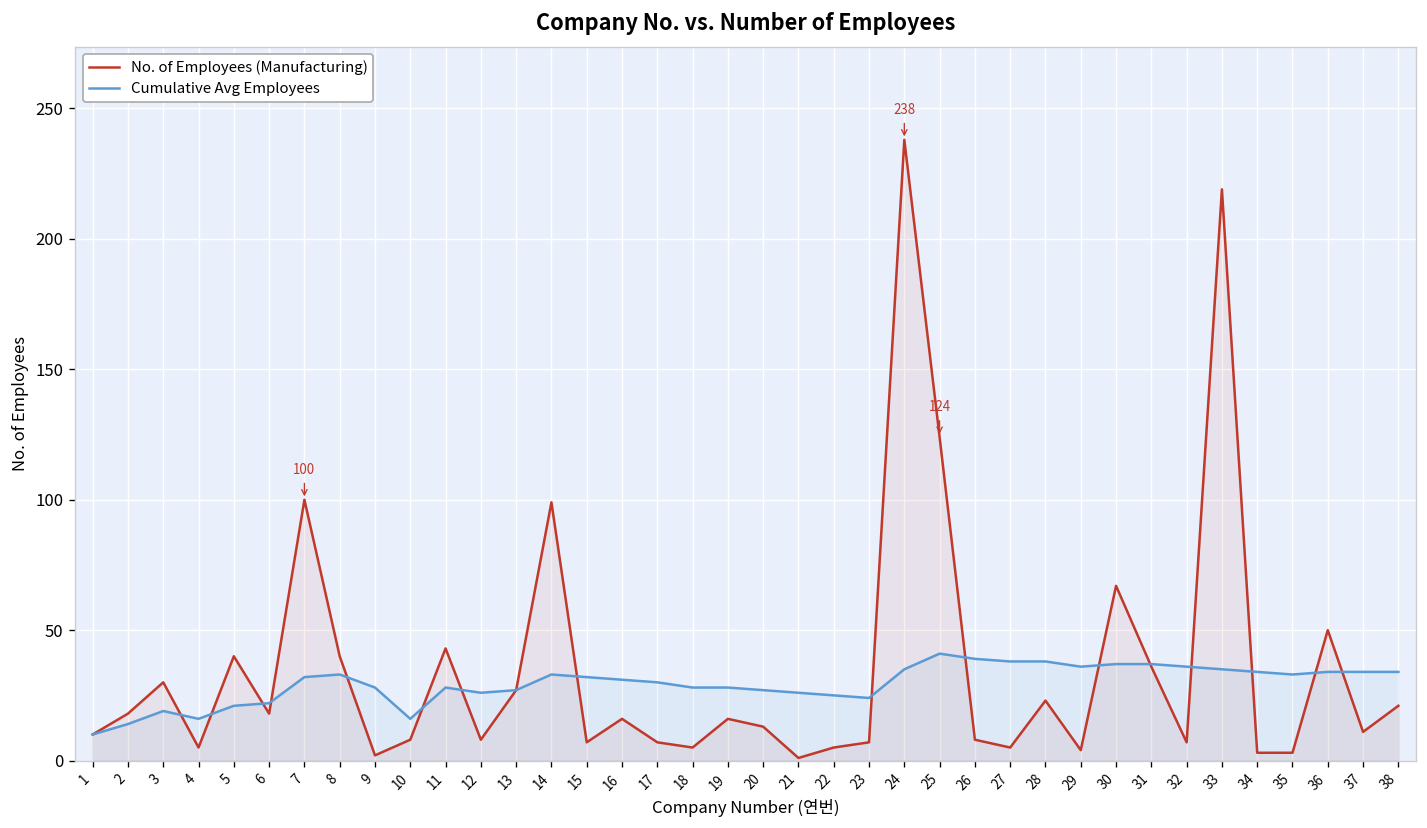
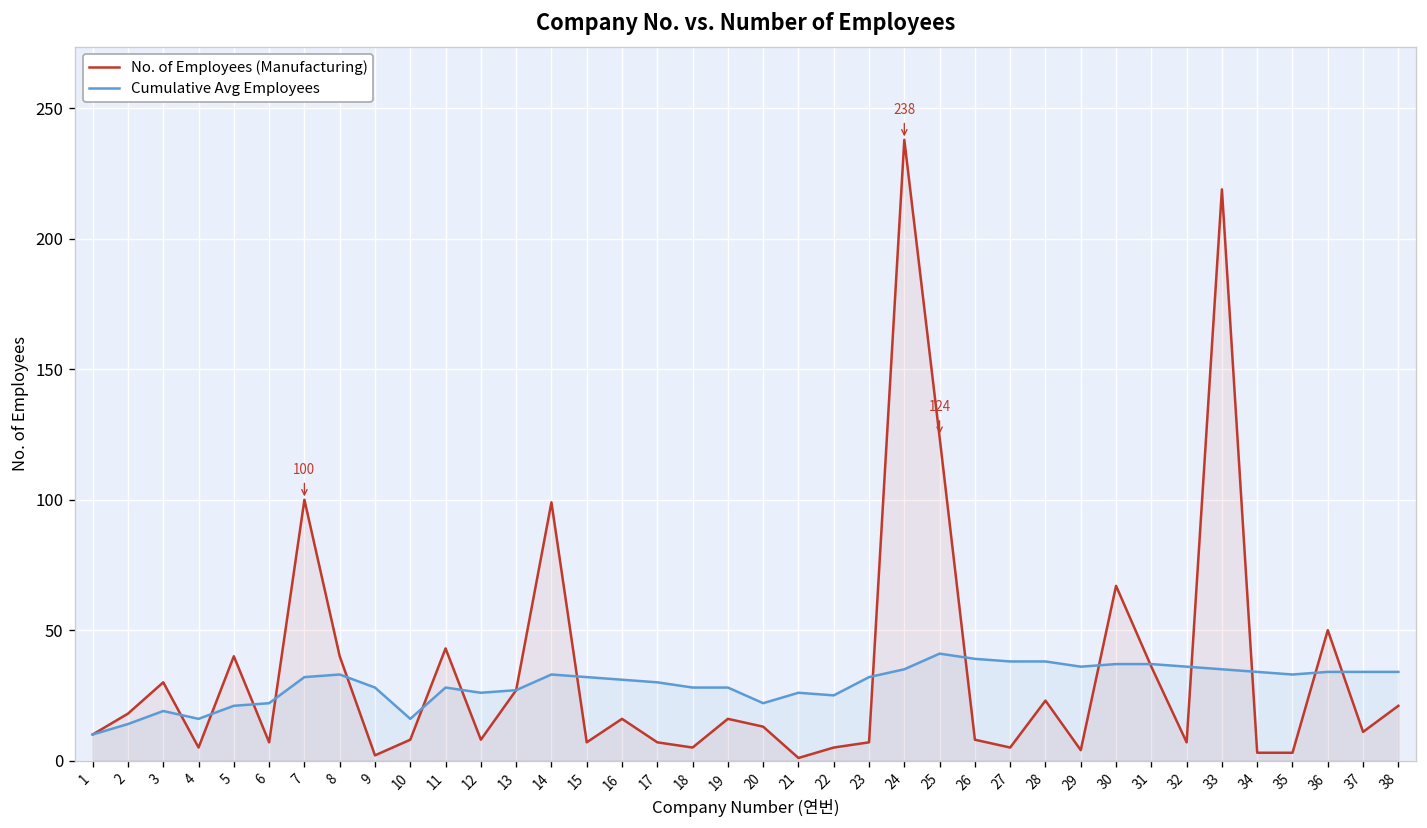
No. of Employees (Manufacturing), 6: 18 -> 7
Cumulative Avg Employees, 20: 27 -> 22
Cumulative Avg Employees, 23: 24 -> 32
